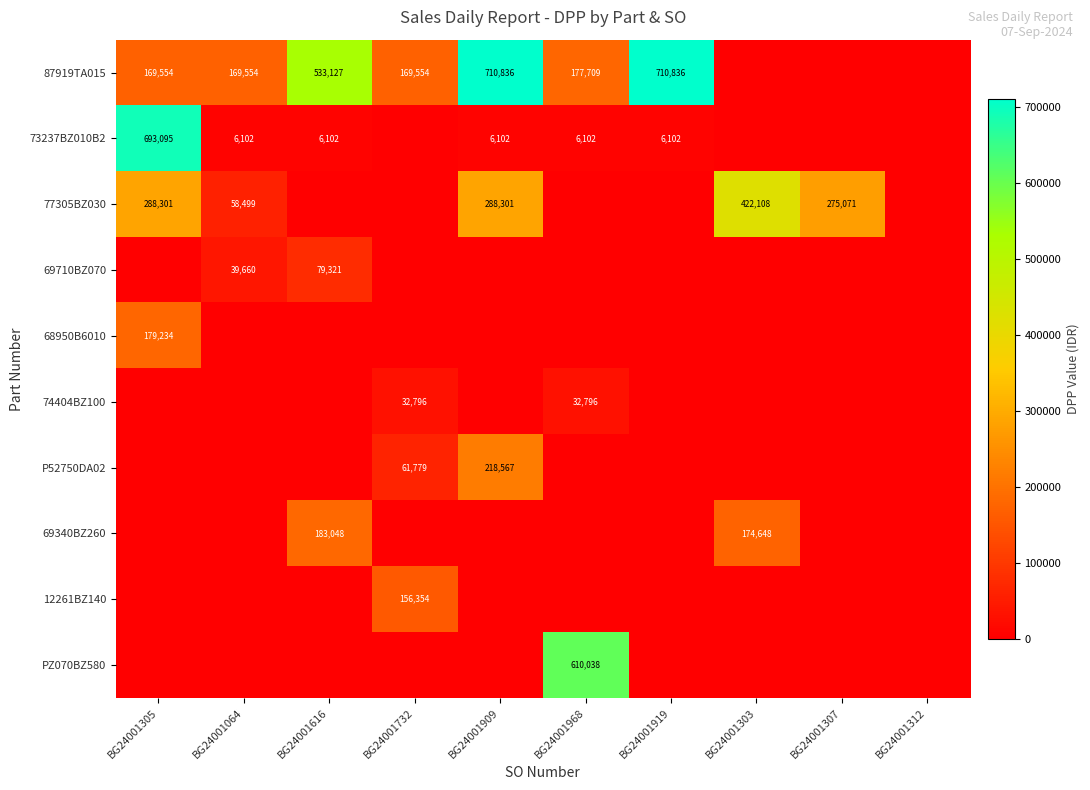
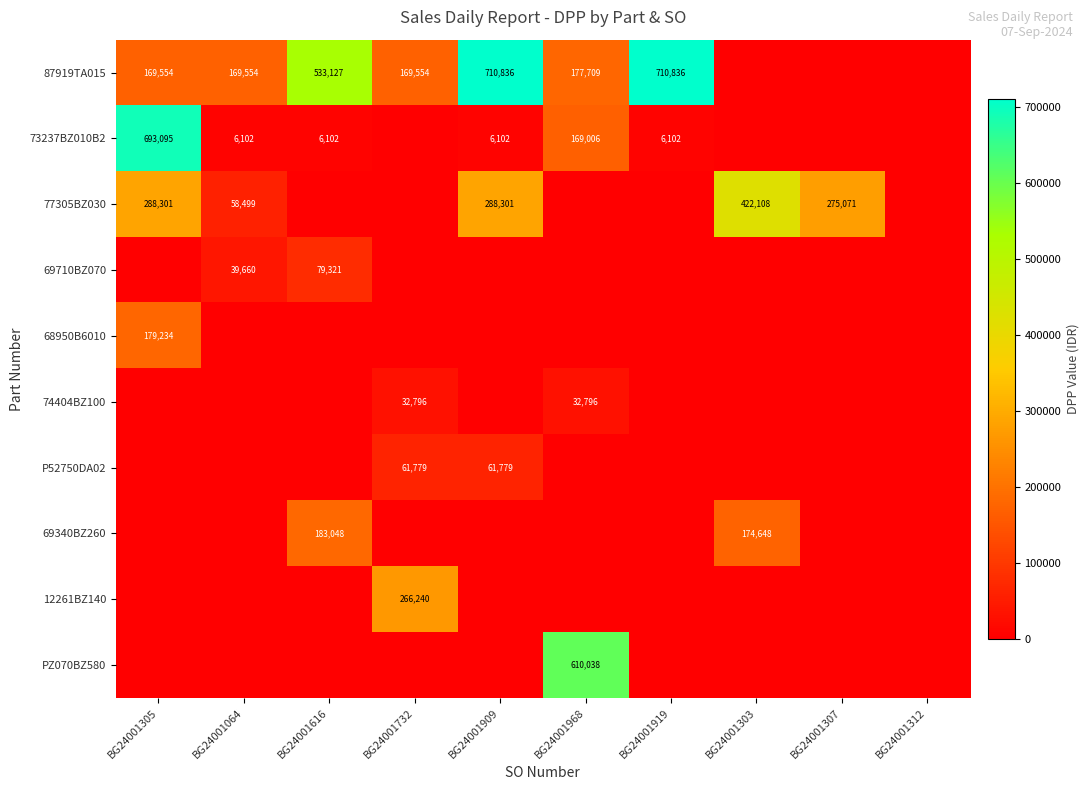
73237BZ010B2, BG24001968: 6,102 -> 169,006
P52750DA02, BG24001909: 218,567 -> 61,779
12261BZ140, BG24001732: 156,354 -> 266,240
